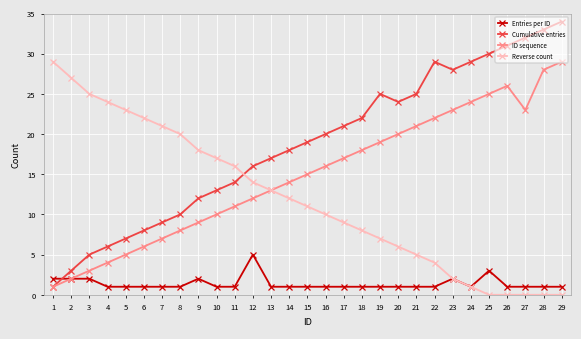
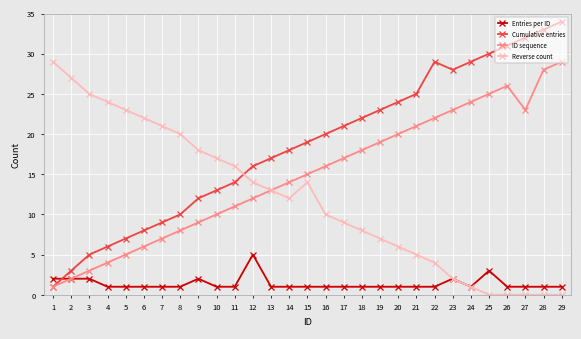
Reverse count, 15: 11 -> 14
Cumulative entries, 19: 25 -> 23
